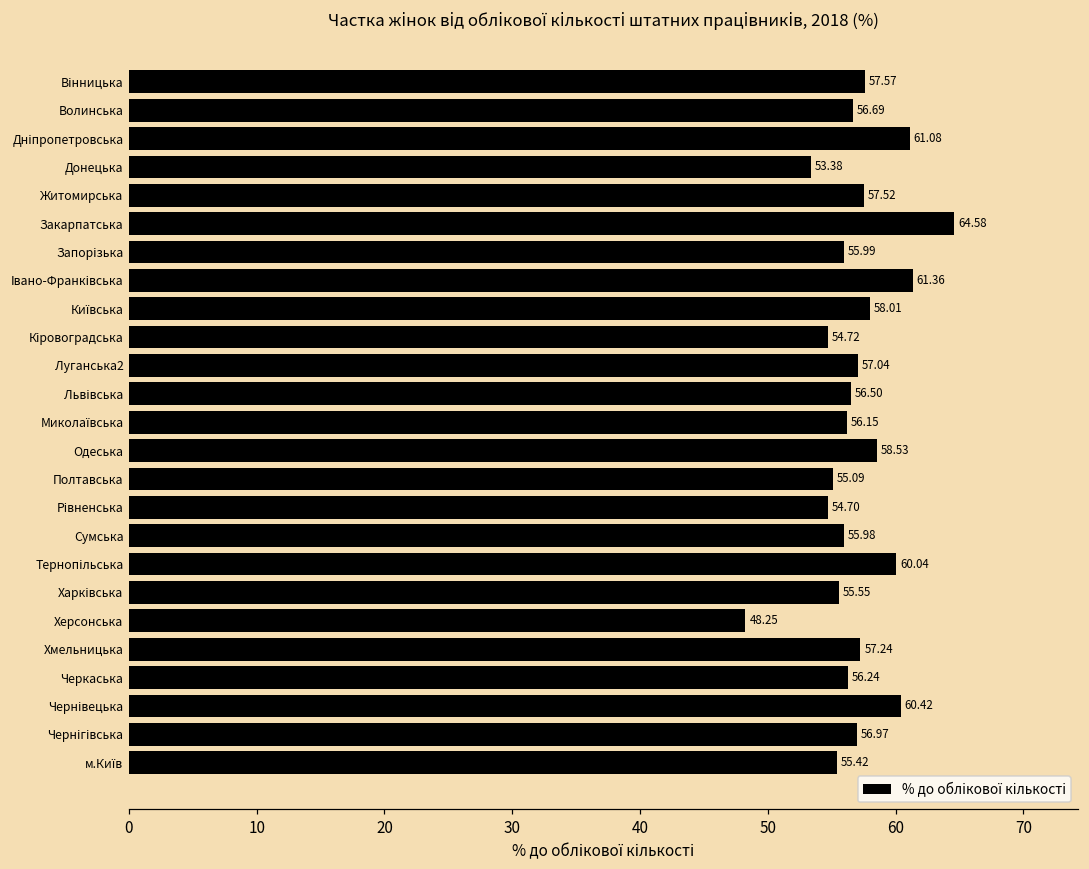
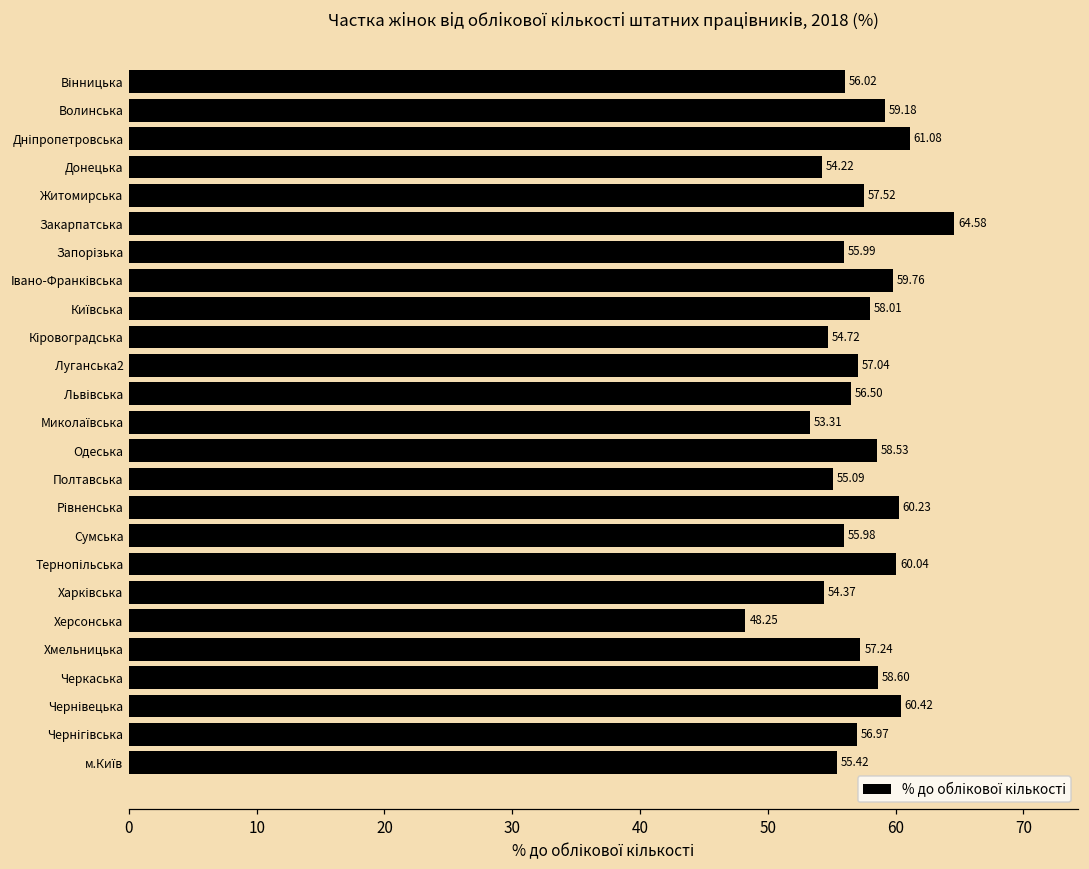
Вінницька: 57.57 -> 56.02
Волинська: 56.69 -> 59.18
Донецька: 53.38 -> 54.22
Івано-Франківська: 61.36 -> 59.76
Миколаївська: 56.15 -> 53.31
Рівненська: 54.70 -> 60.23
Харківська: 55.55 -> 54.37
Черкаська: 56.24 -> 58.60
